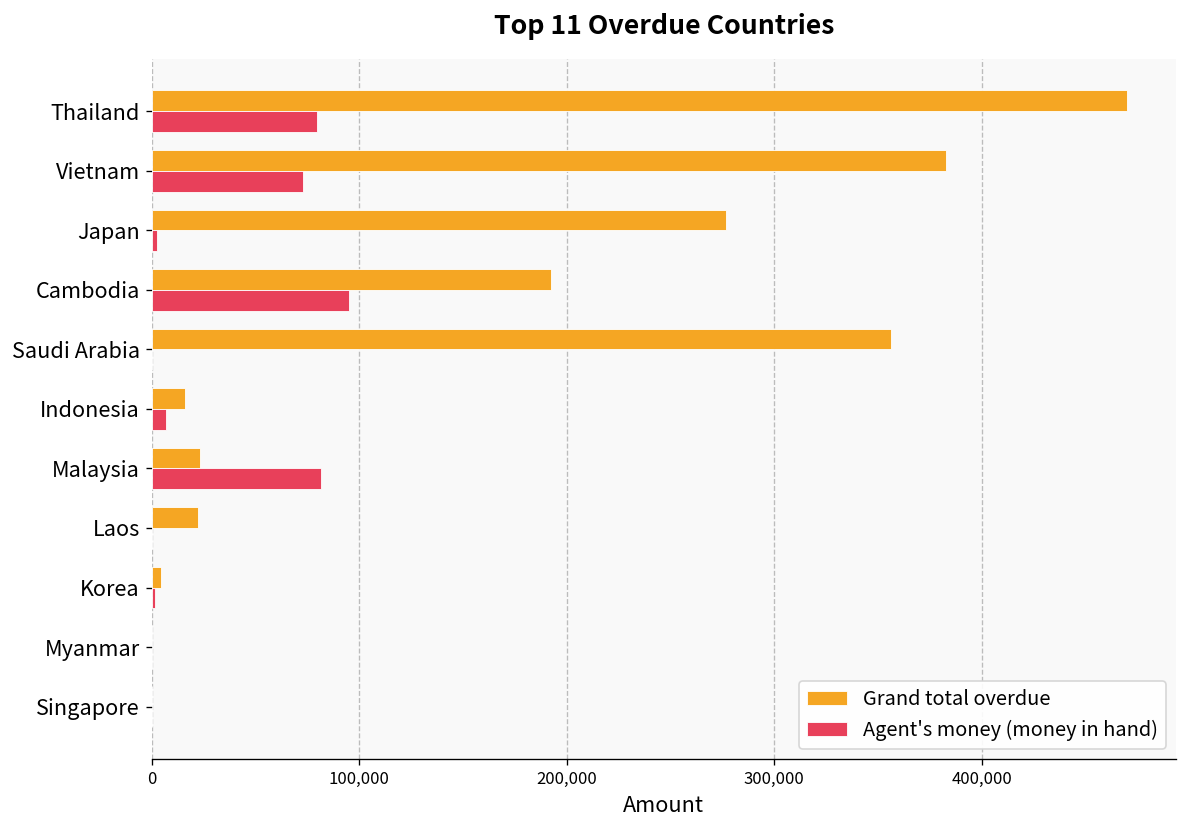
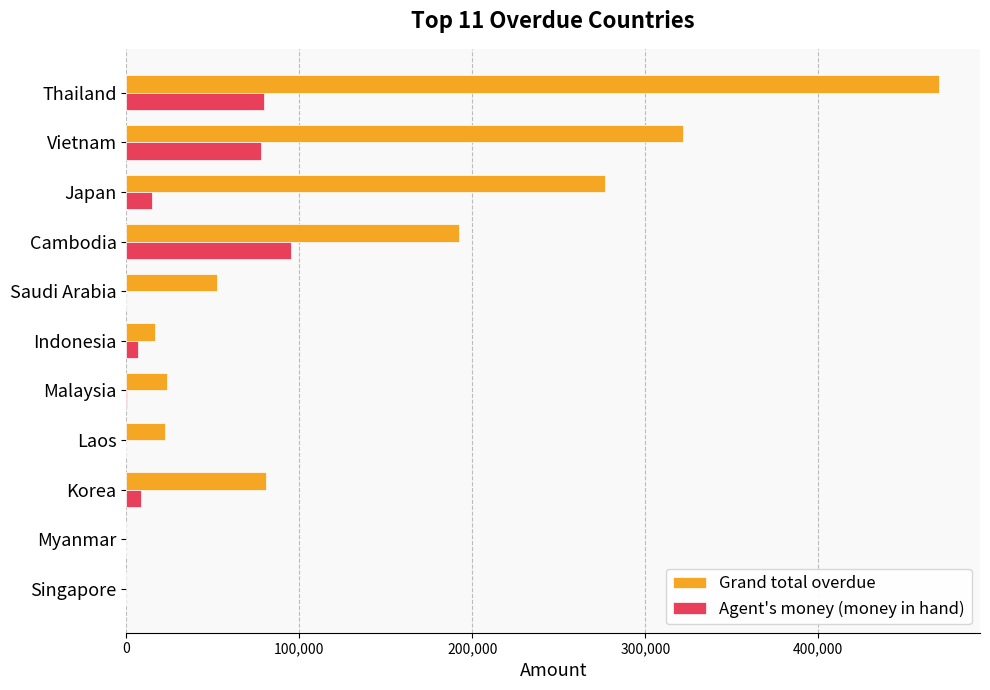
Grand total overdue, Vietnam: 383,000 -> 322,000
Agent's money (money in hand), Vietnam: 73,000 -> 78,000
Agent's money (money in hand), Japan: 3,000 -> 15,000
Grand total overdue, Saudi Arabia: 356,000 -> 52,000
Agent's money (money in hand), Malaysia: 82,000 -> 0
Grand total overdue, Korea: 4,000 -> 81,000
Agent's money (money in hand), Korea: 2,000 -> 9,000
